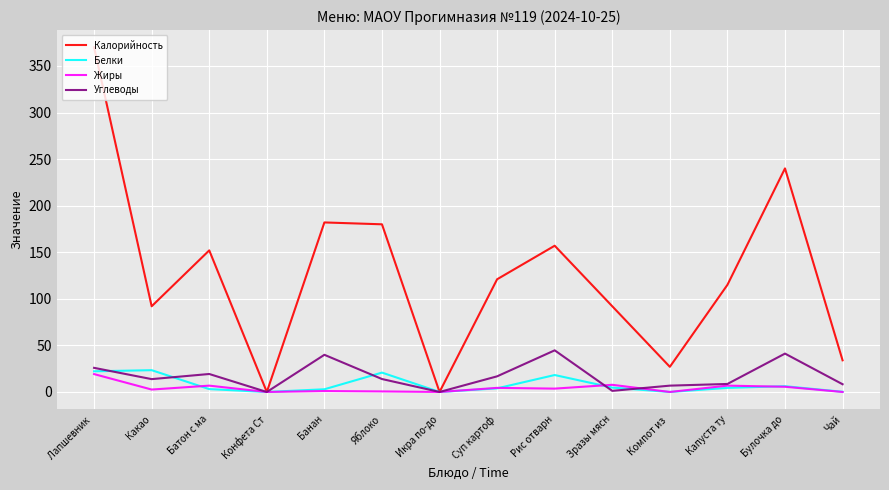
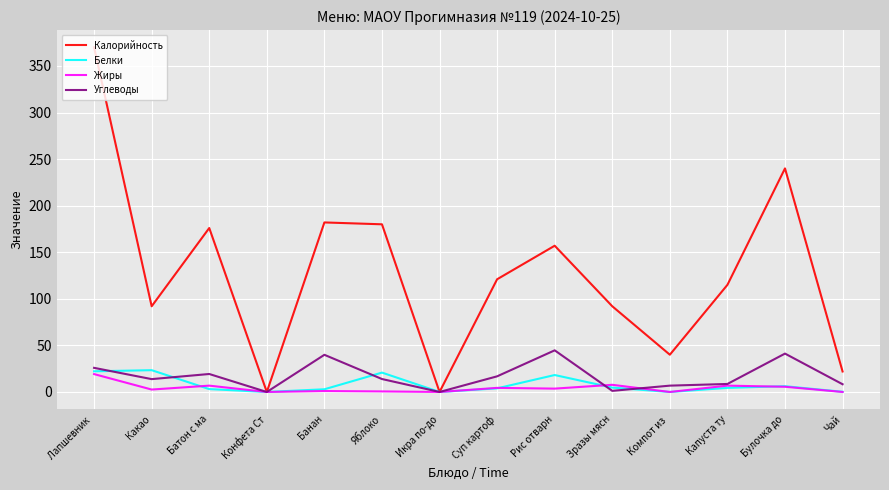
Калорийность, Батон с ма: 150 -> 180
Калорийность, Компот из: 30 -> 40
Калорийность, Чай: 30 -> 20
